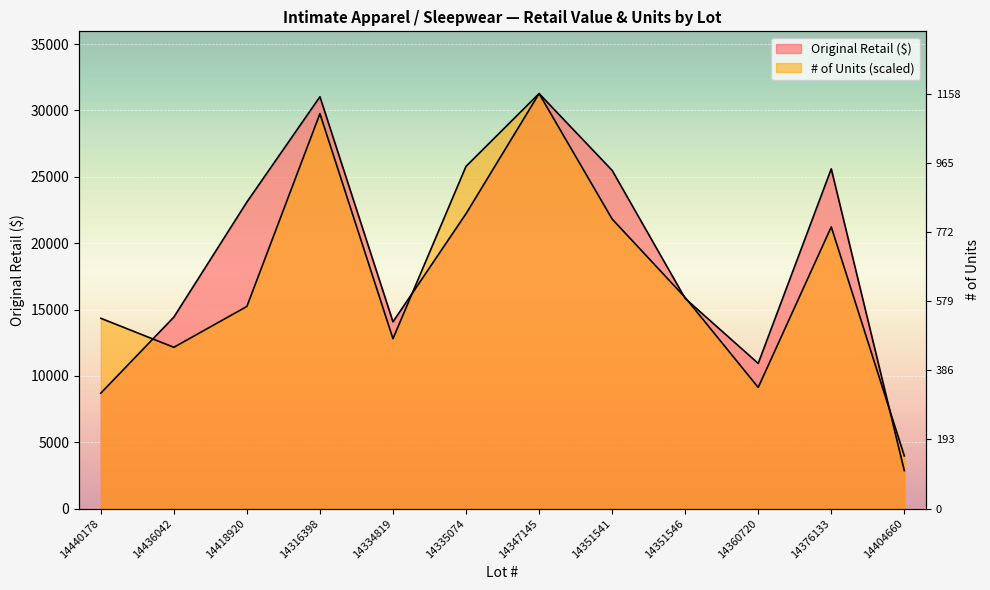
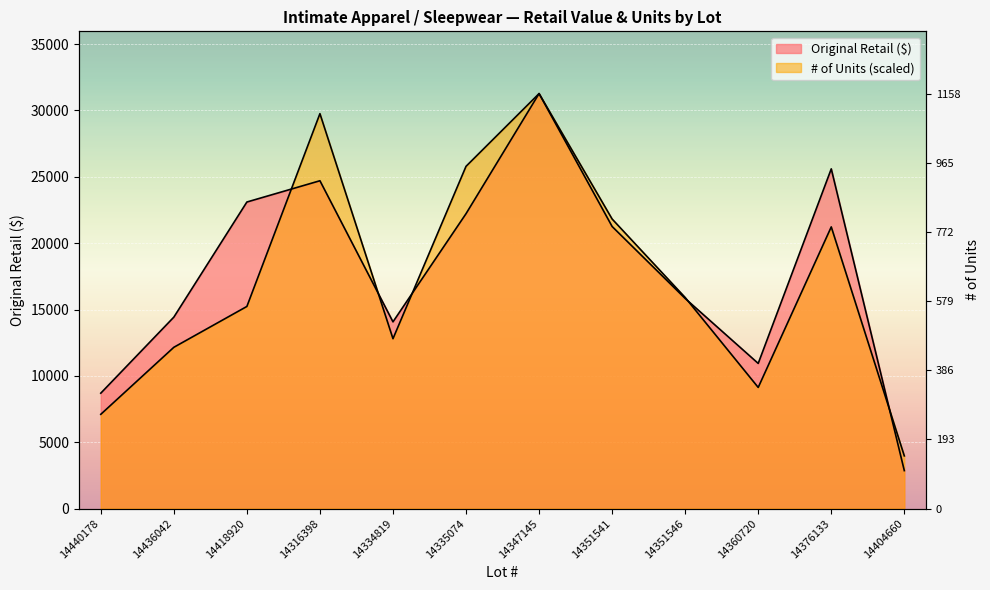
# of Units (scaled), 14440178: 14300 -> 7100
Original Retail ($), 14316398: 31000 -> 24700
Original Retail ($), 14351541: 25500 -> 21300
